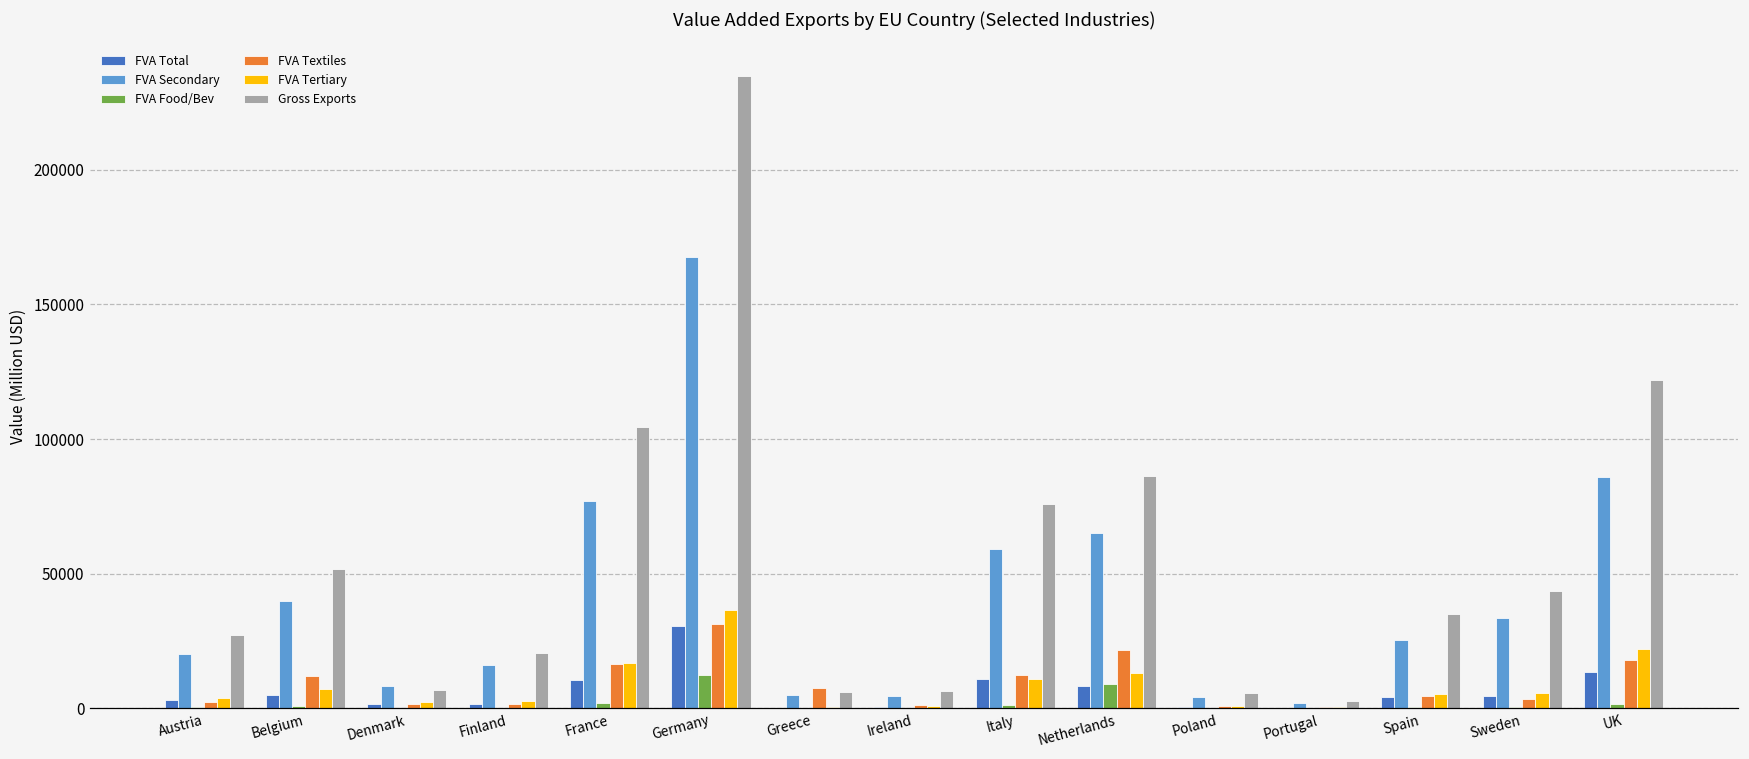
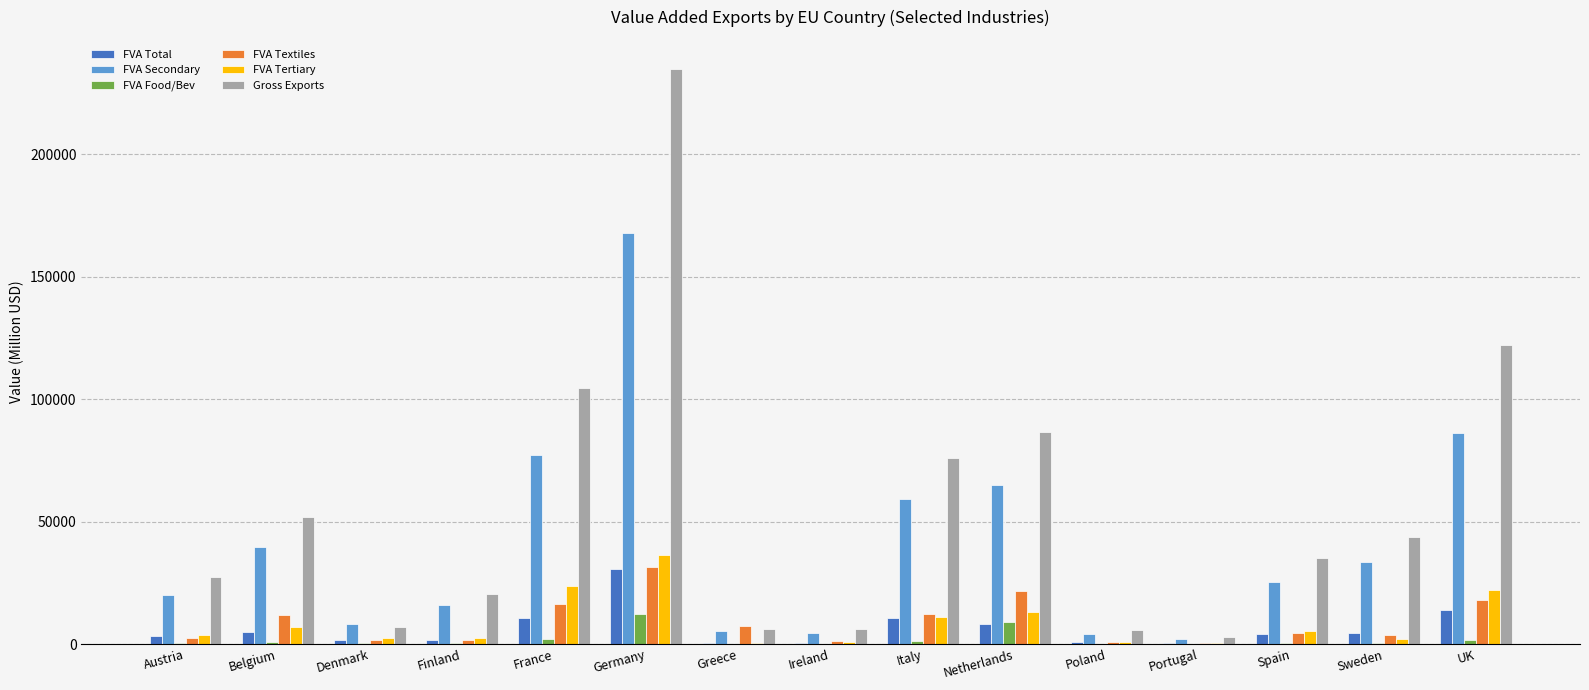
FVA Tertiary, France: 17000 -> 24000
FVA Tertiary, Sweden: 6000 -> 2000
